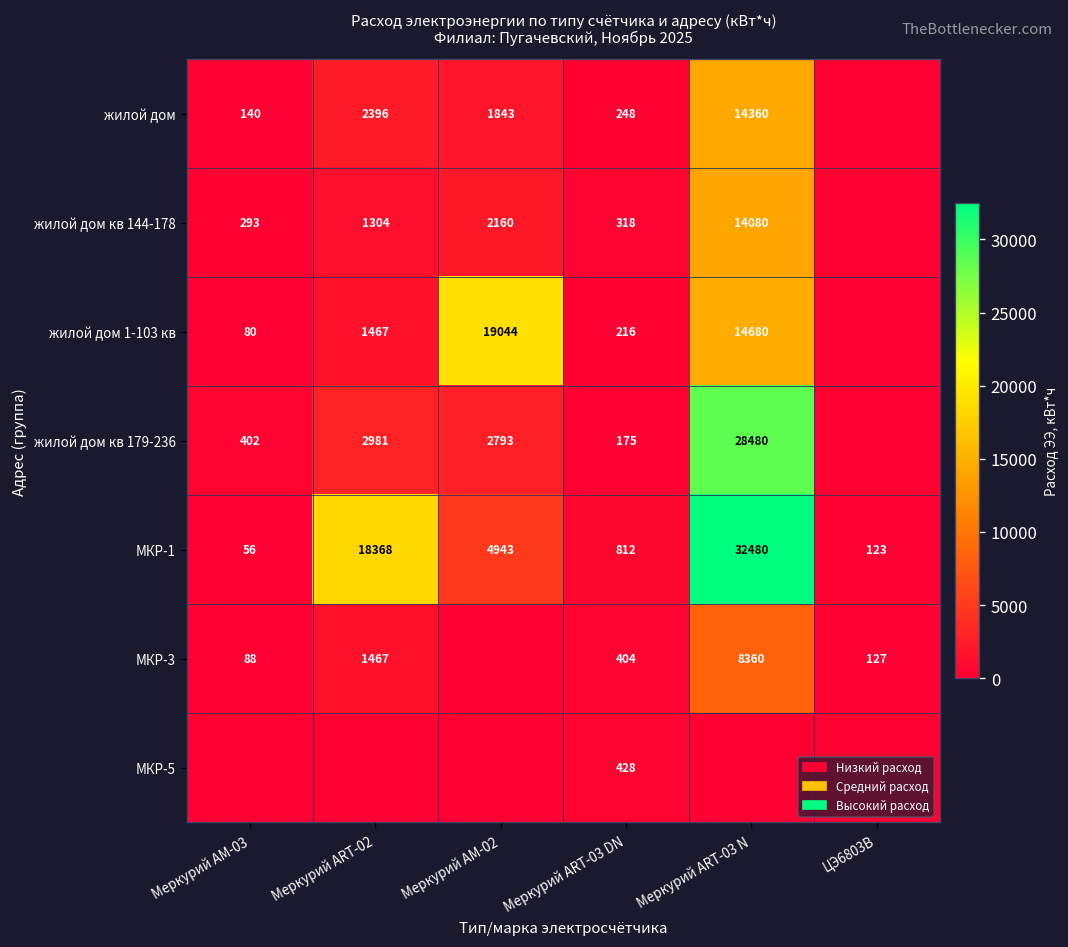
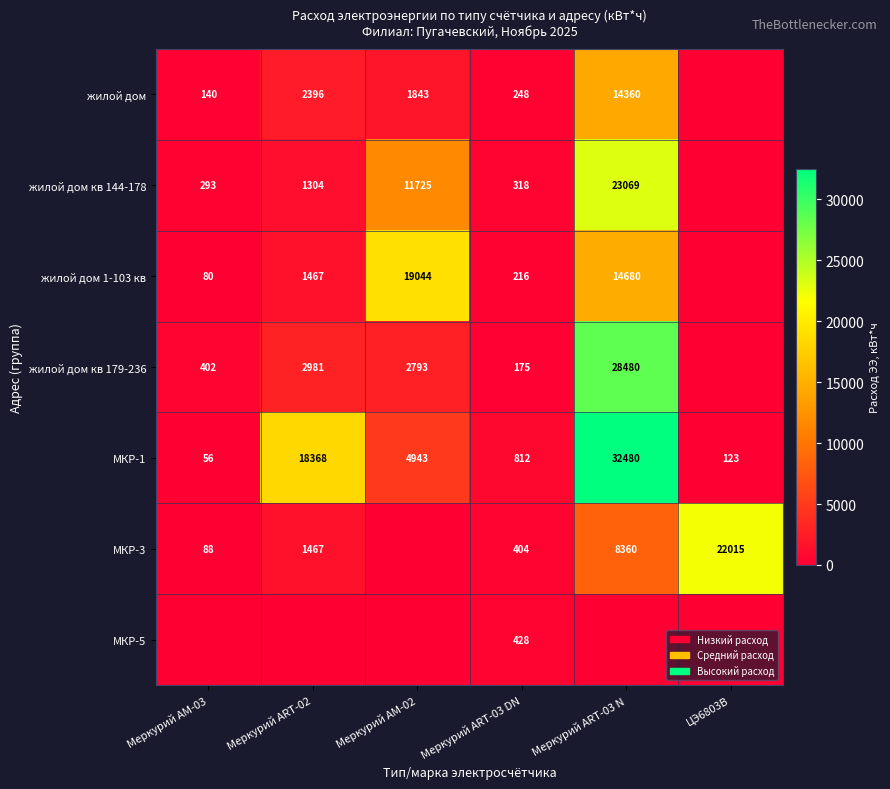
жилой дом кв 144-178, Меркурий АМ-02: 2160 -> 11725
жилой дом кв 144-178, Меркурий ART-03 N: 14080 -> 23069
МКР-3, ЦЭ6803В: 127 -> 22015
